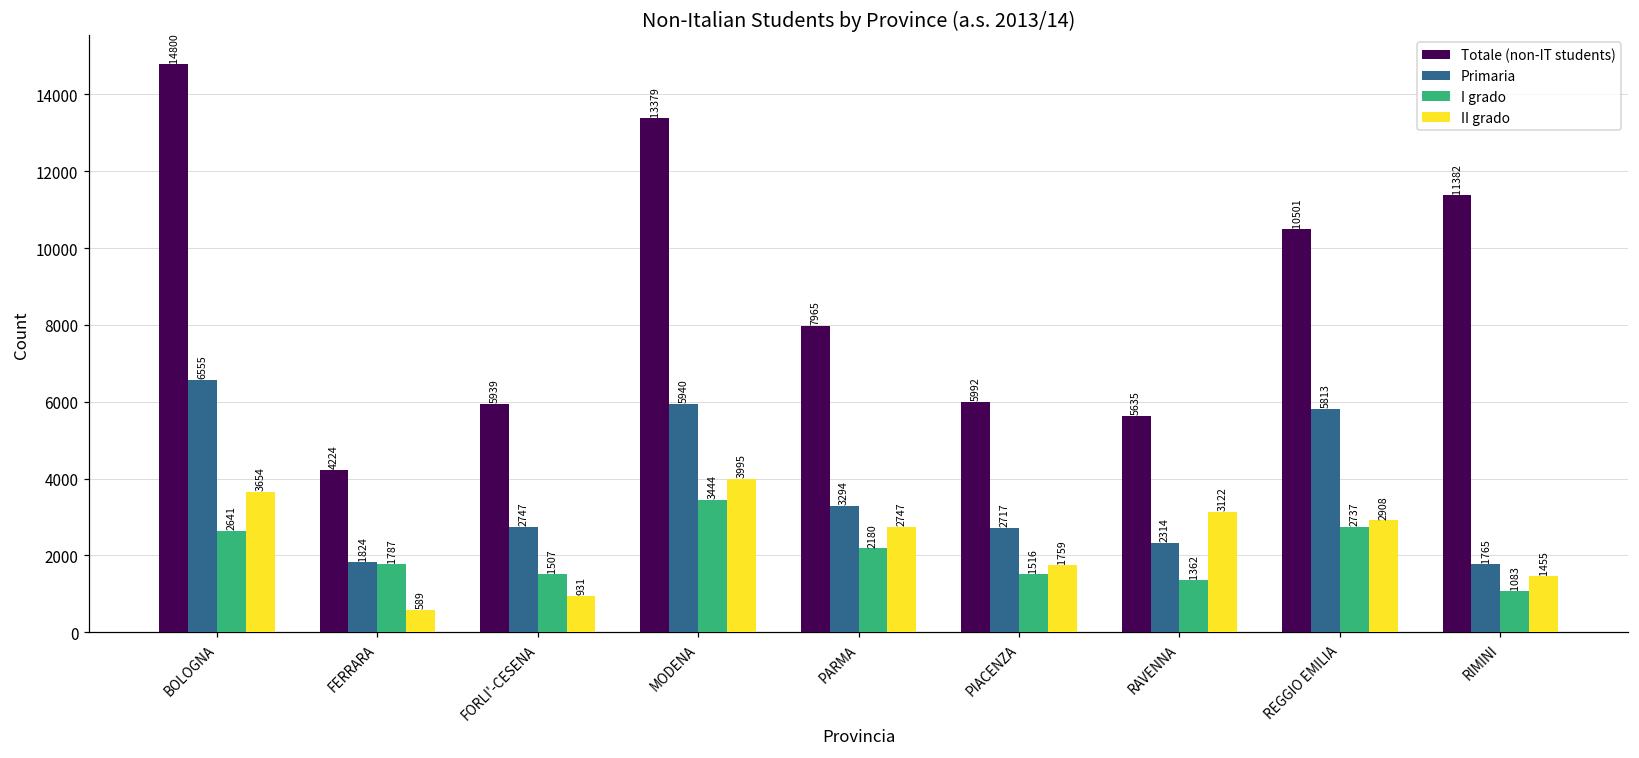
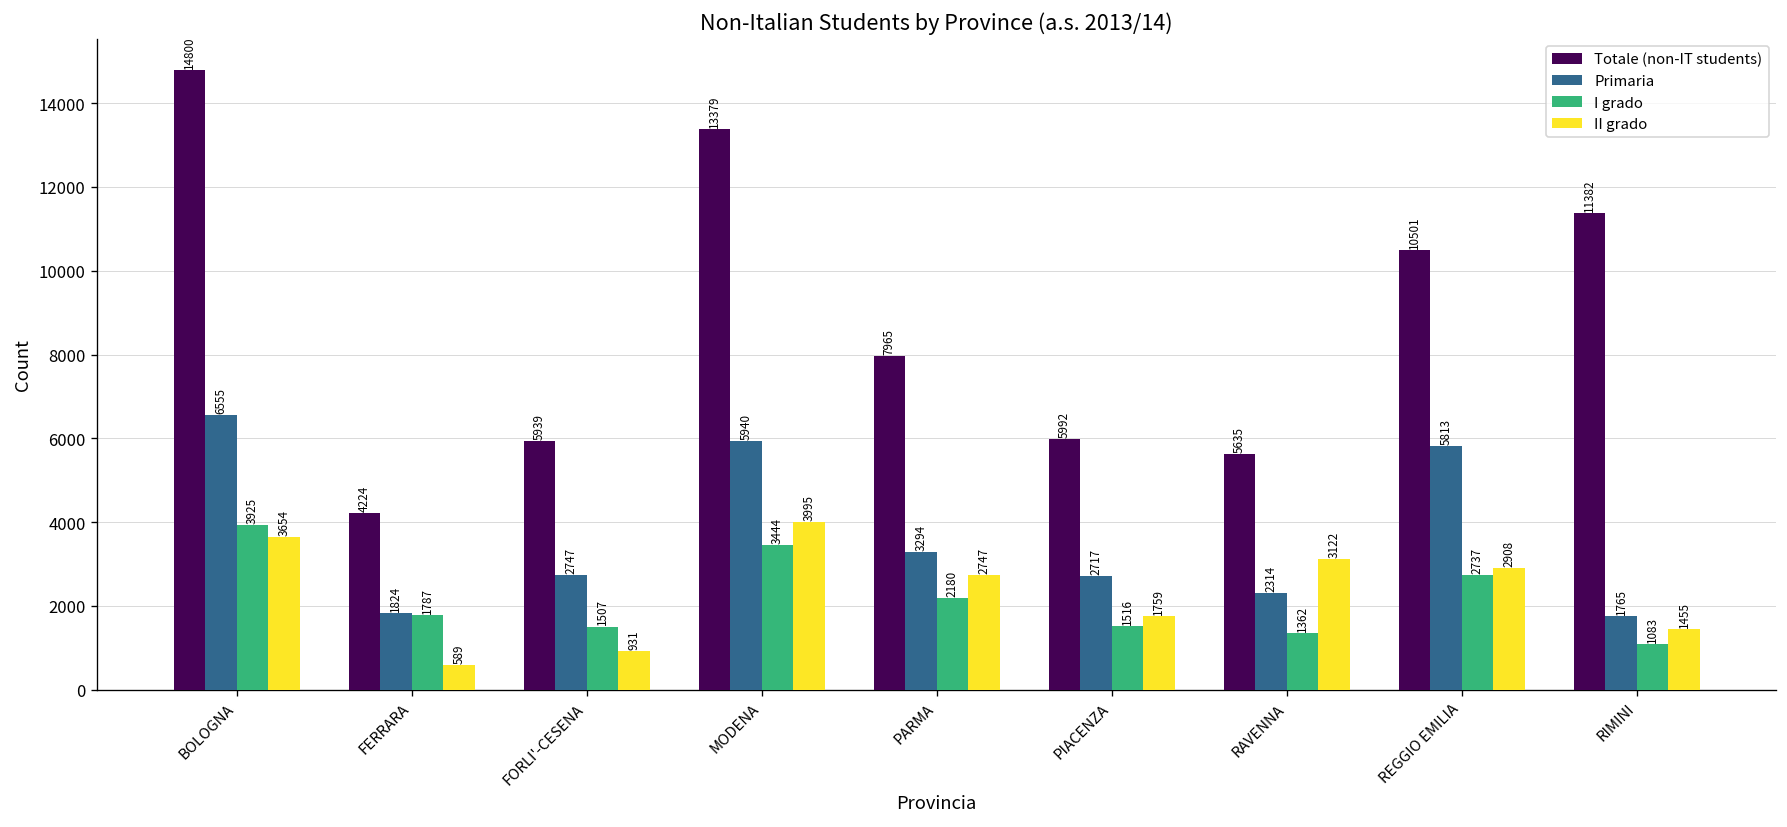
I grado, BOLOGNA: 2641 -> 3925
